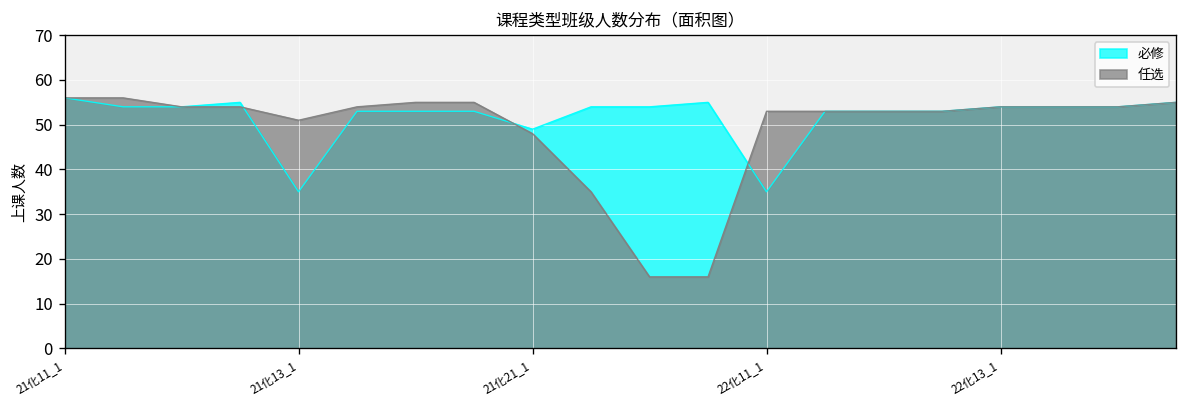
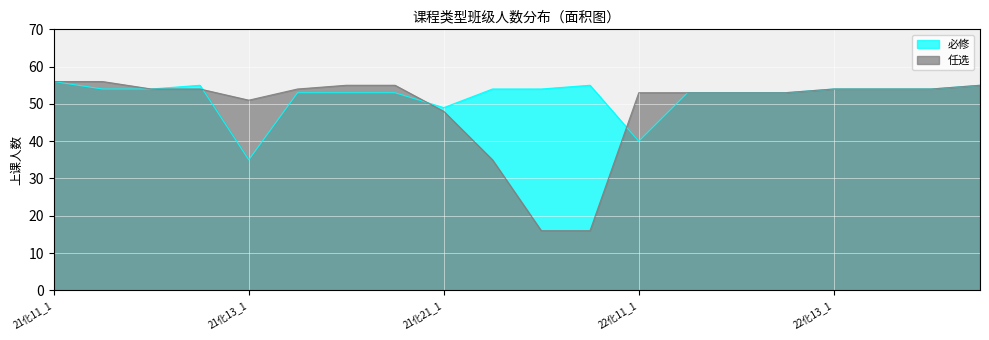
必修, 22化11_1: 35 -> 40
